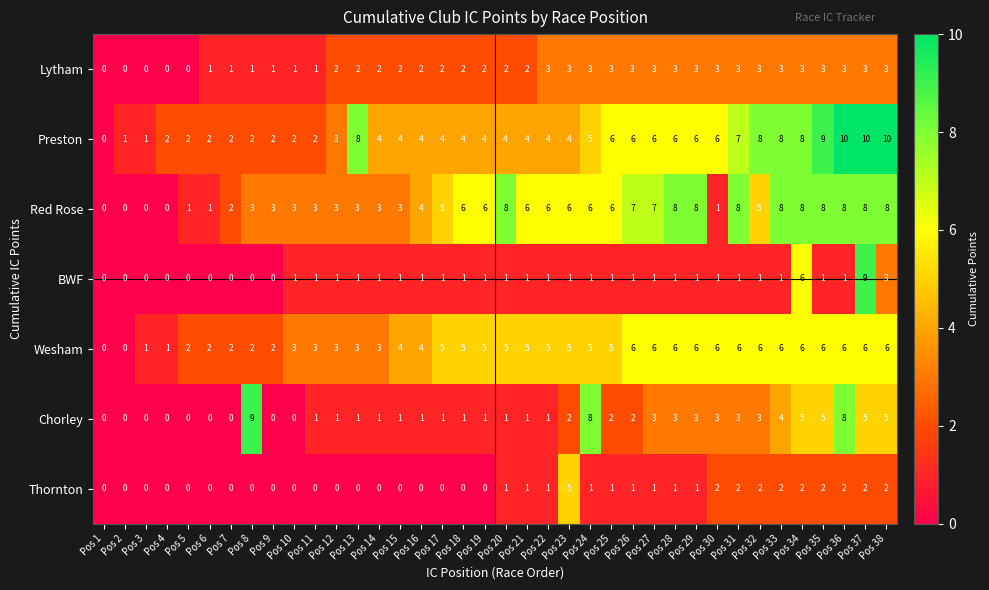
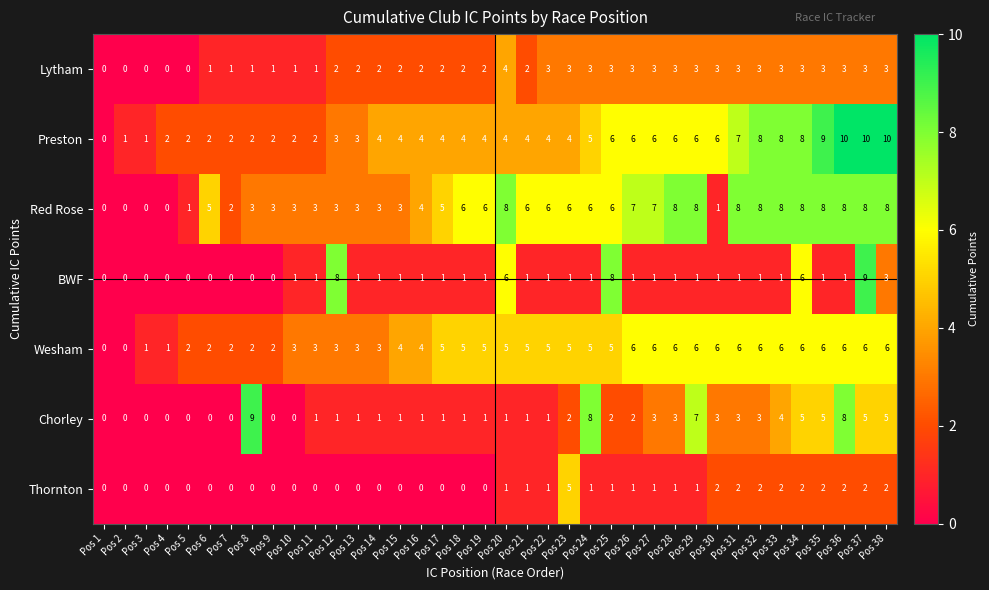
Lytham, Pos 20: 2 -> 4
Preston, Pos 13: 8 -> 3
Red Rose, Pos 6: 1 -> 5
Red Rose, Pos 32: 5 -> 8
BWF, Pos 12: 1 -> 8
BWF, Pos 20: 1 -> 6
BWF, Pos 25: 1 -> 8
Chorley, Pos 29: 3 -> 7
